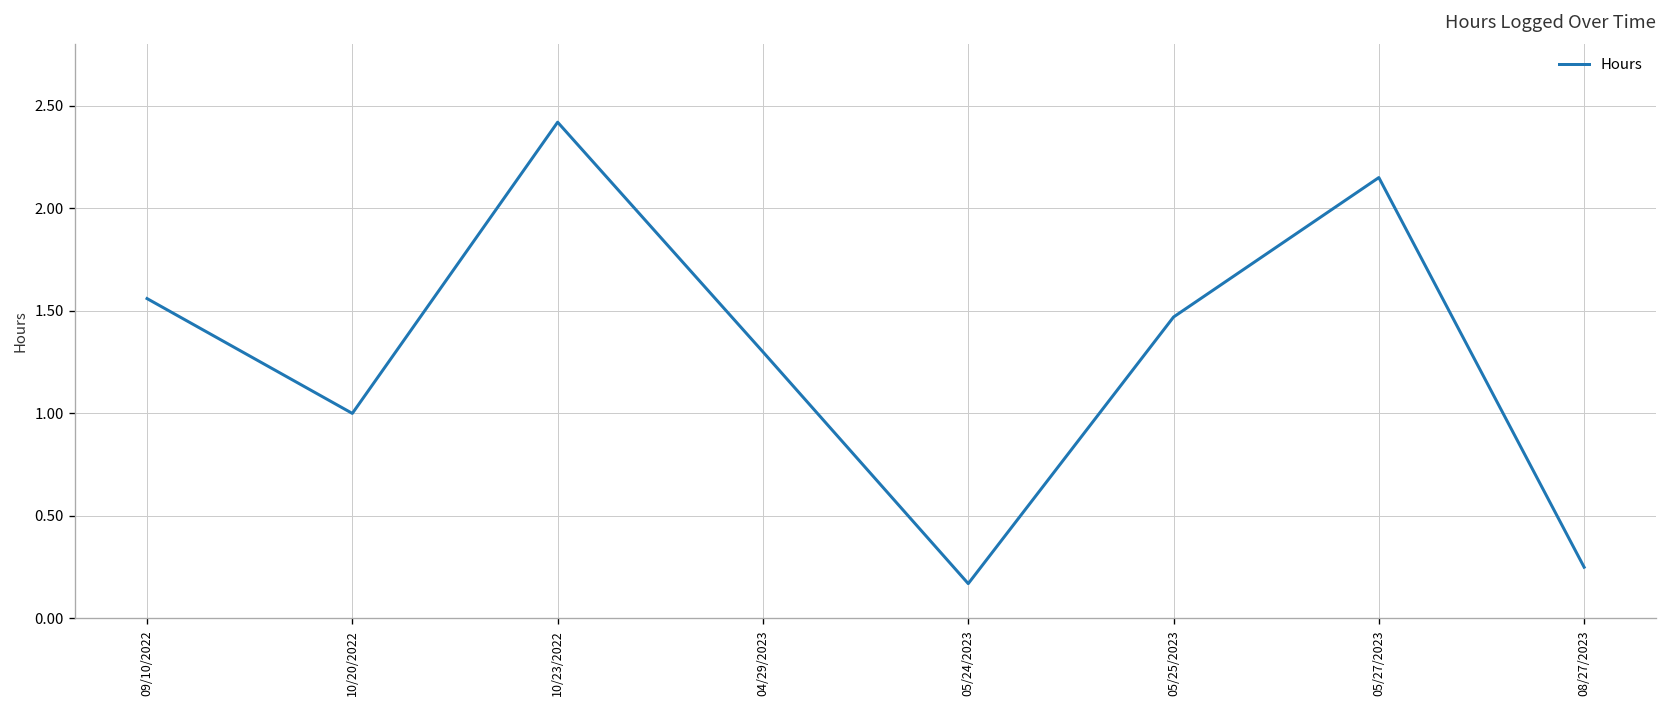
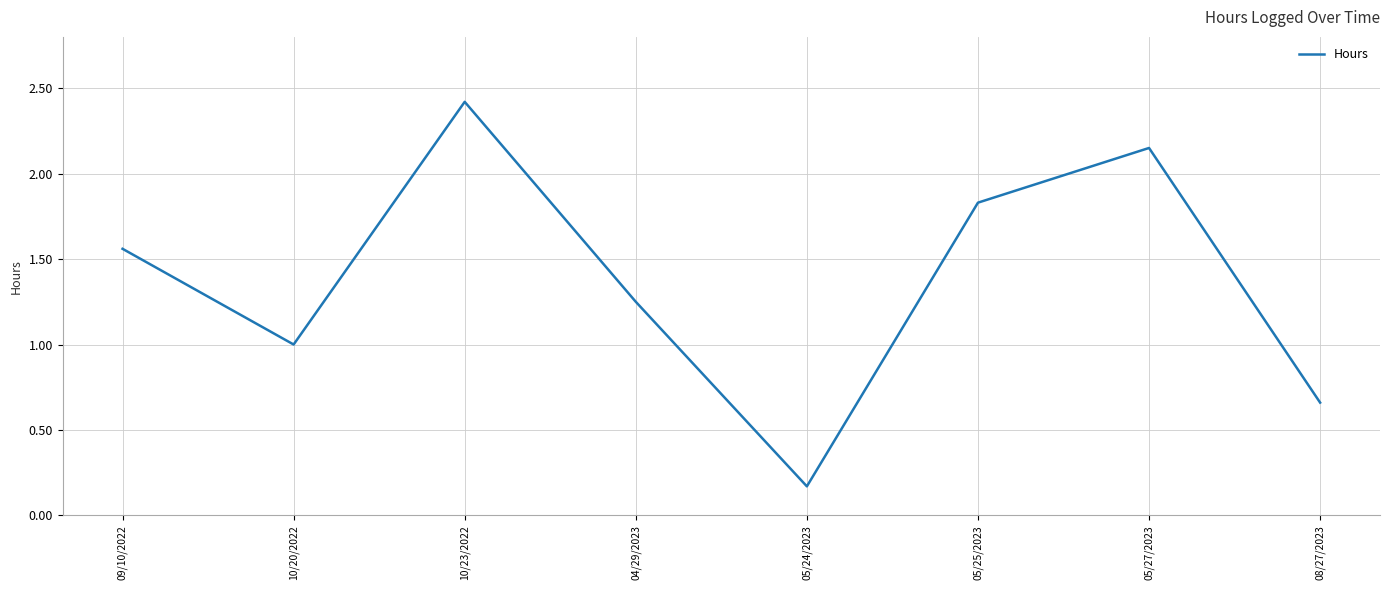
04/29/2023: 1.30 -> 1.25
05/25/2023: 1.47 -> 1.83
08/27/2023: 0.25 -> 0.66
